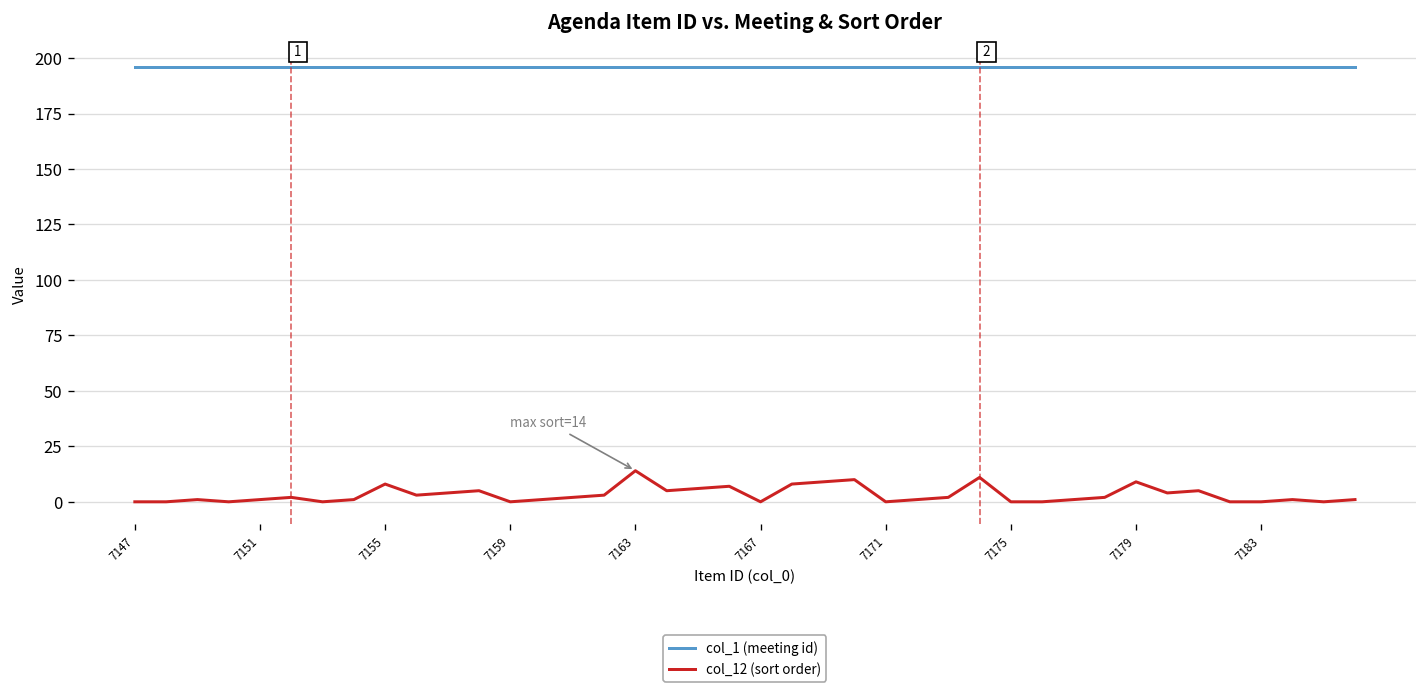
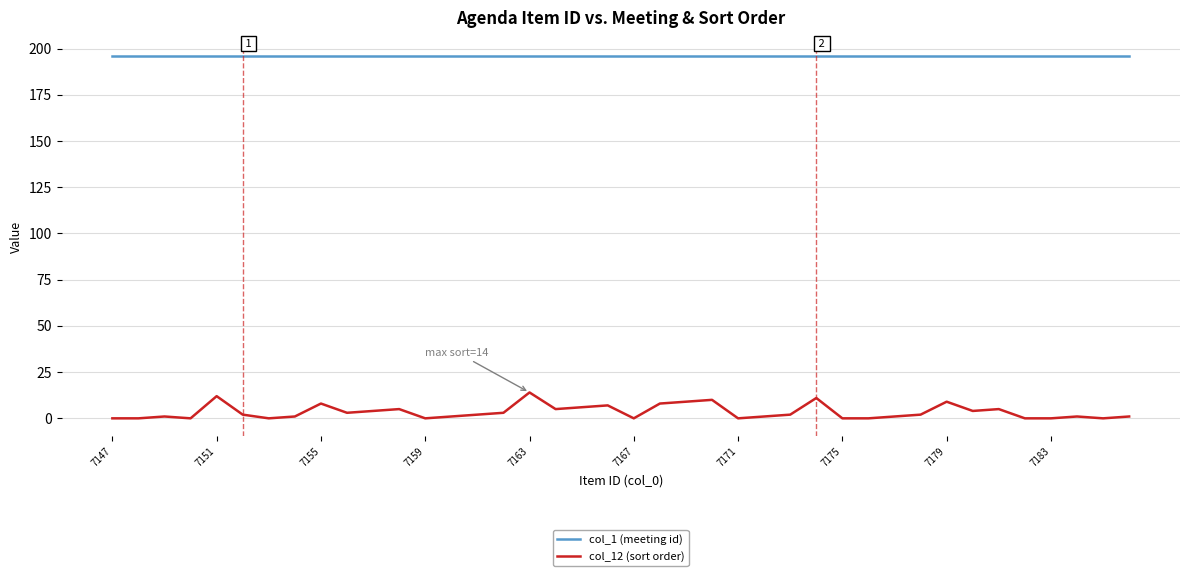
col_12 (sort order), 7151: 1 -> 12
